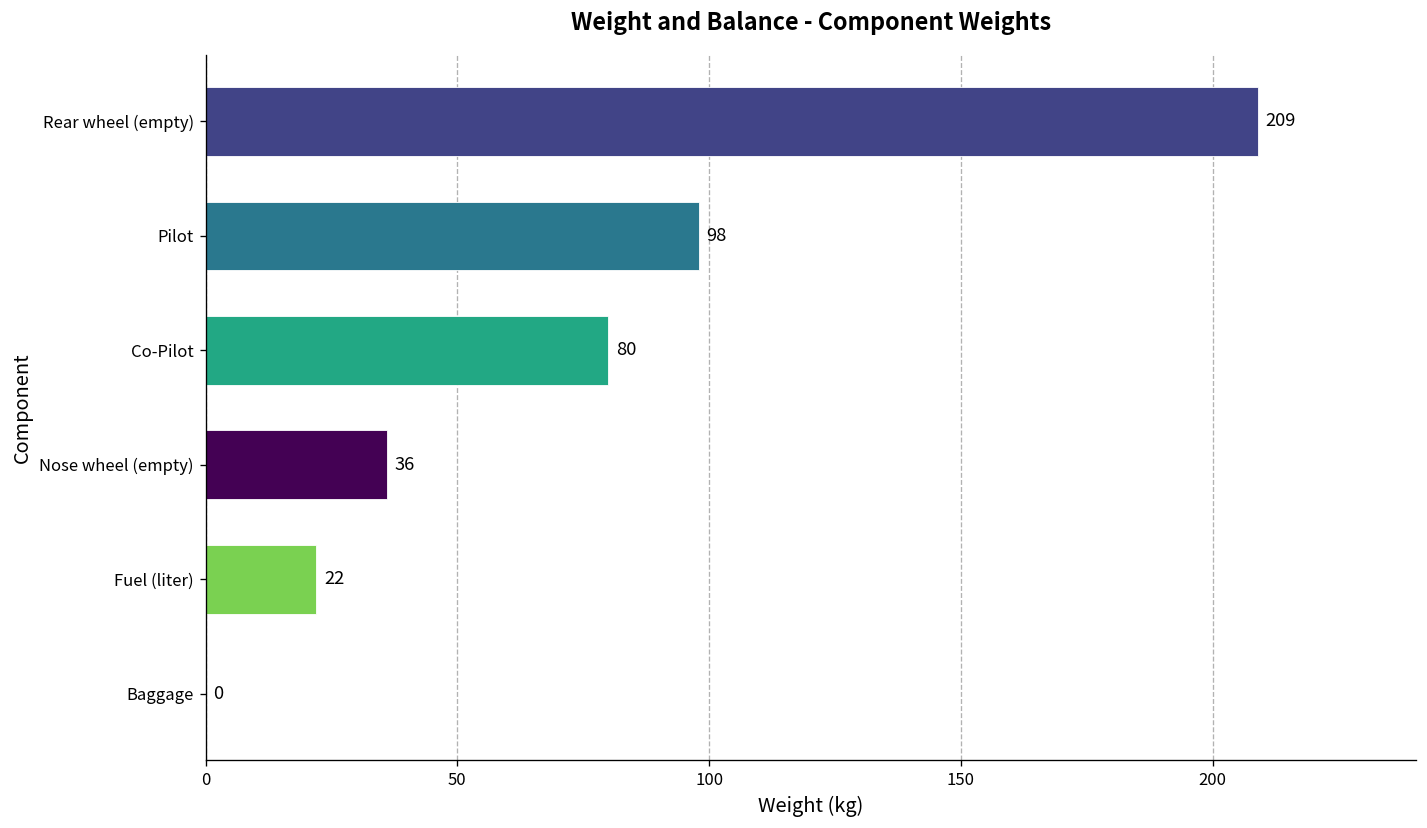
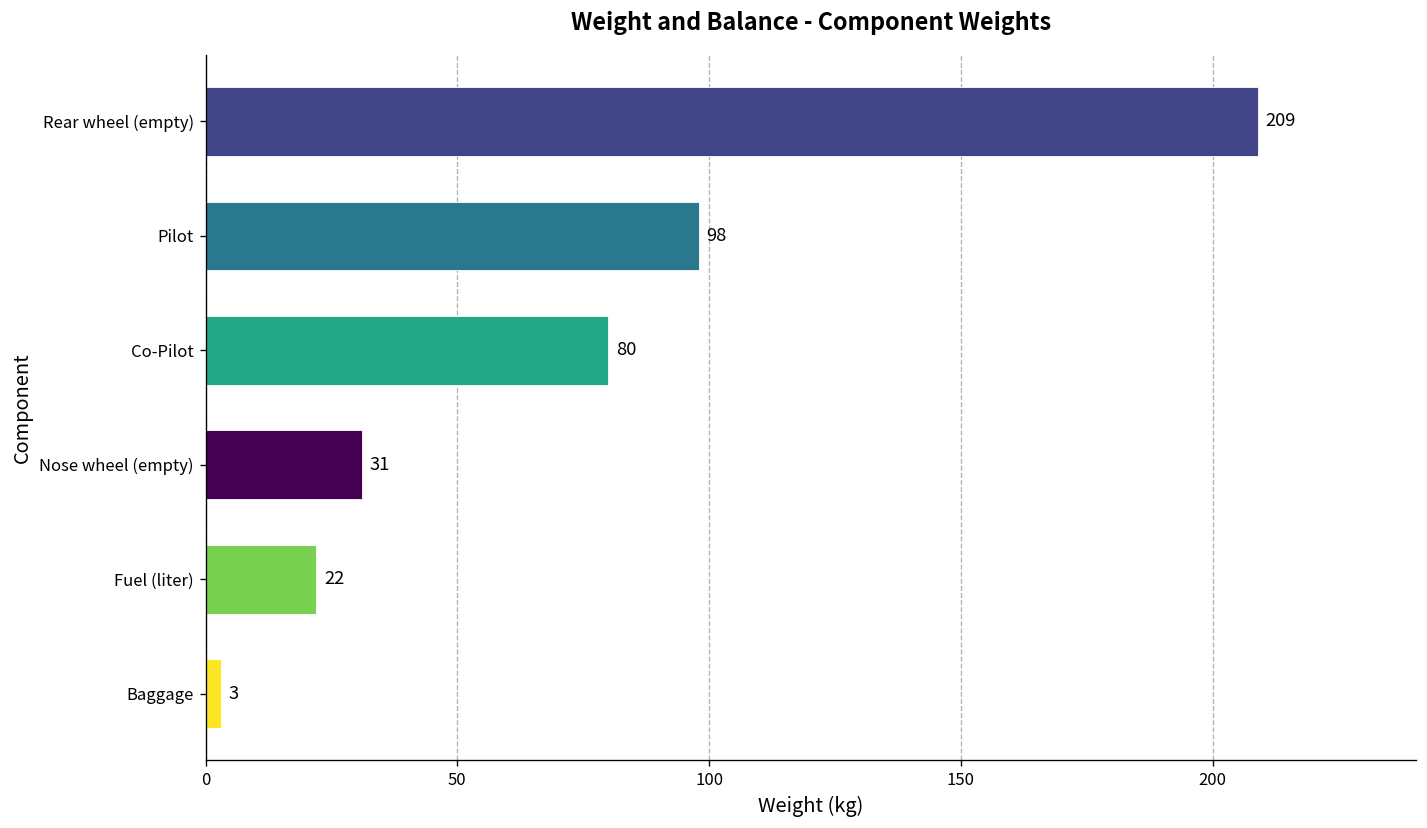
Nose wheel (empty): 36 -> 31
Baggage: 0 -> 3
